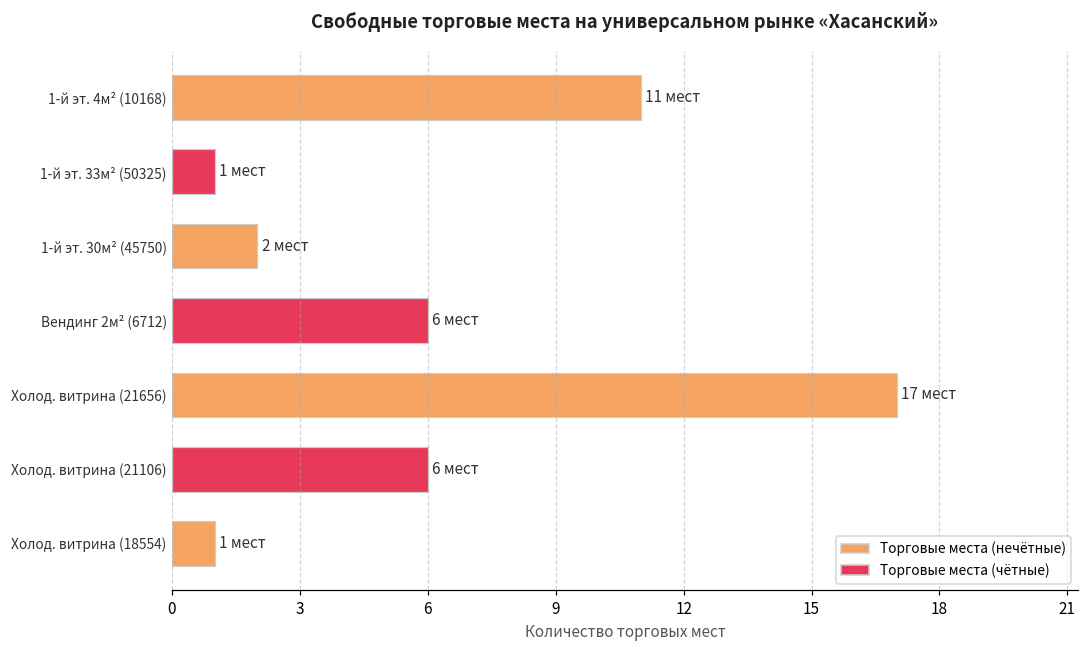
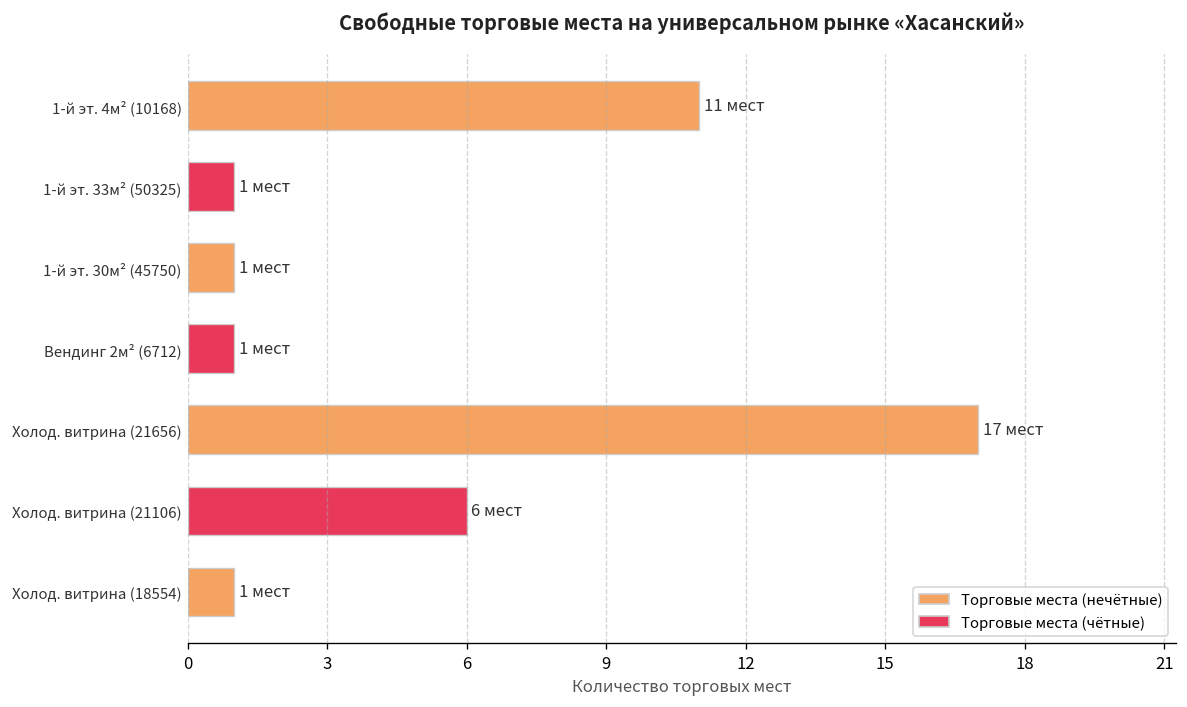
1-й эт. 30м² (45750): 2 -> 1
Вендинг 2м² (6712): 6 -> 1
